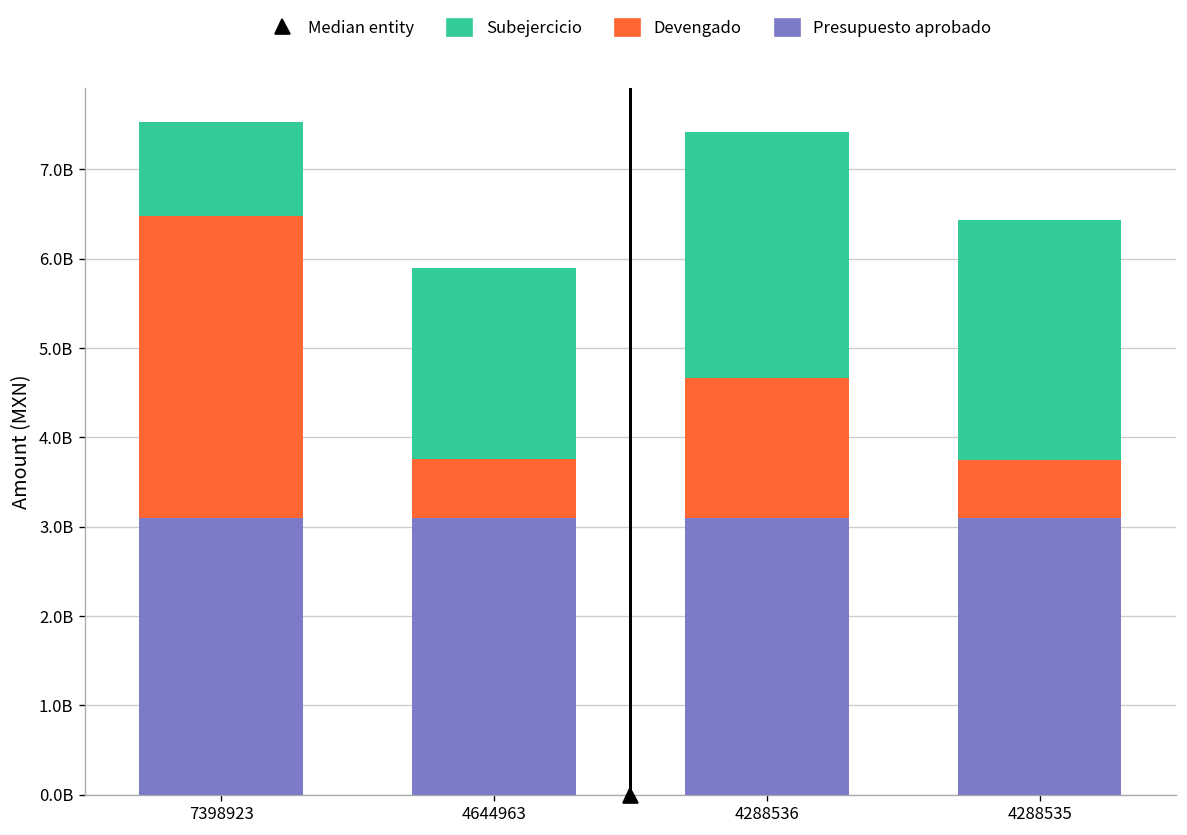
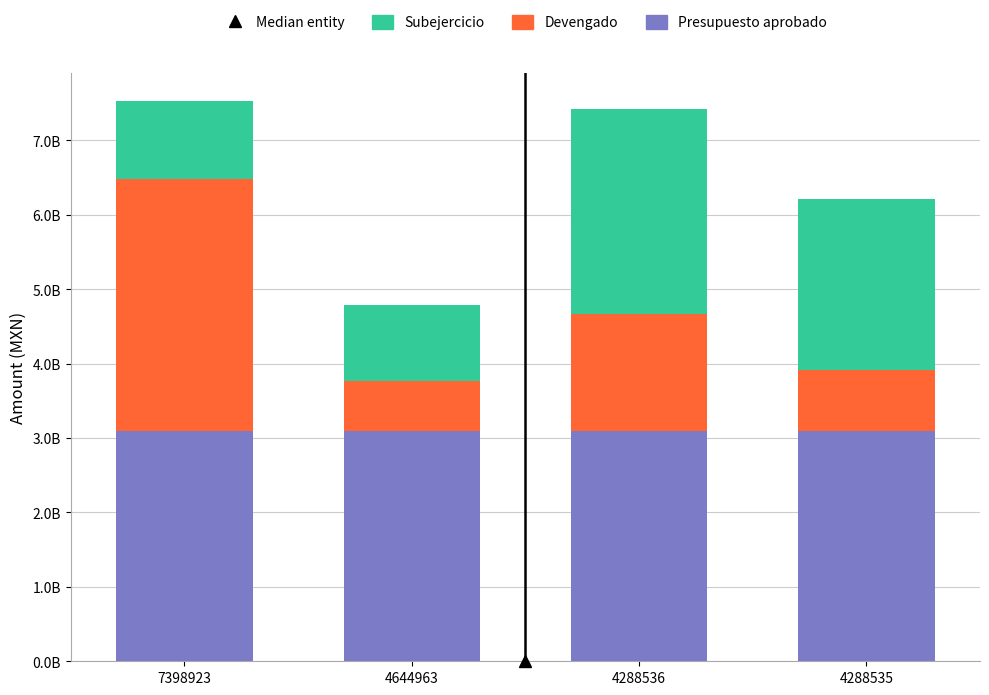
Subejercicio, 4644963: 2100000000 -> 1000000000
Devengado, 4288535: 600000000 -> 800000000
Subejercicio, 4288535: 2700000000 -> 2300000000
